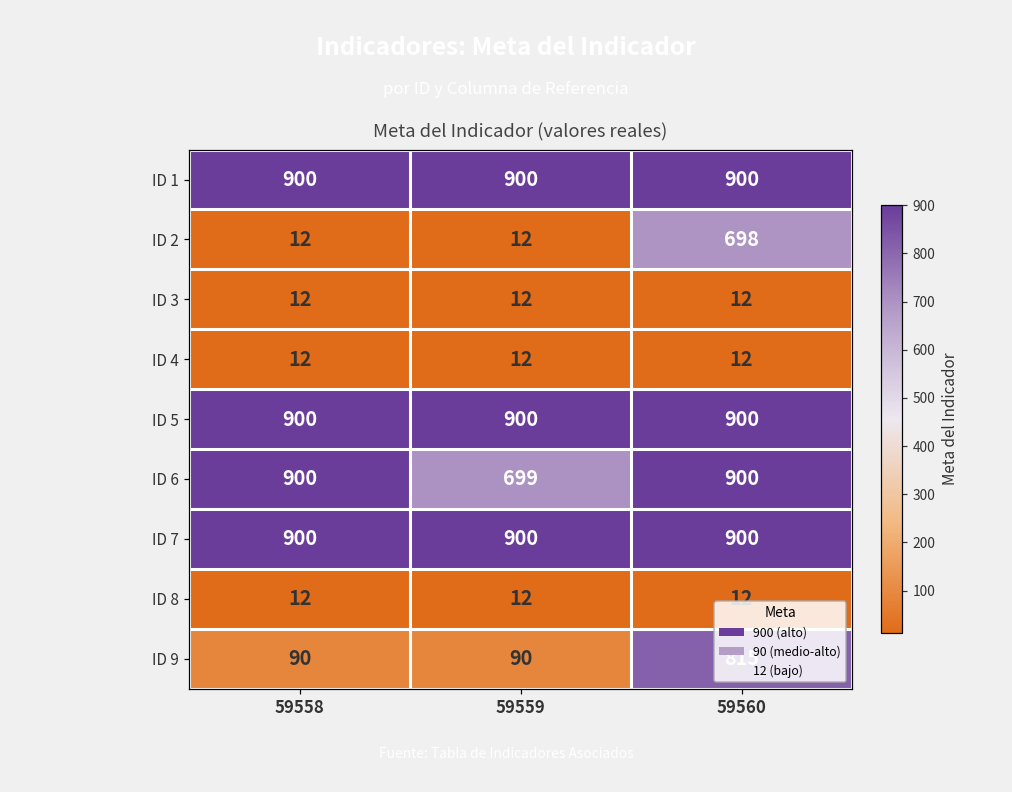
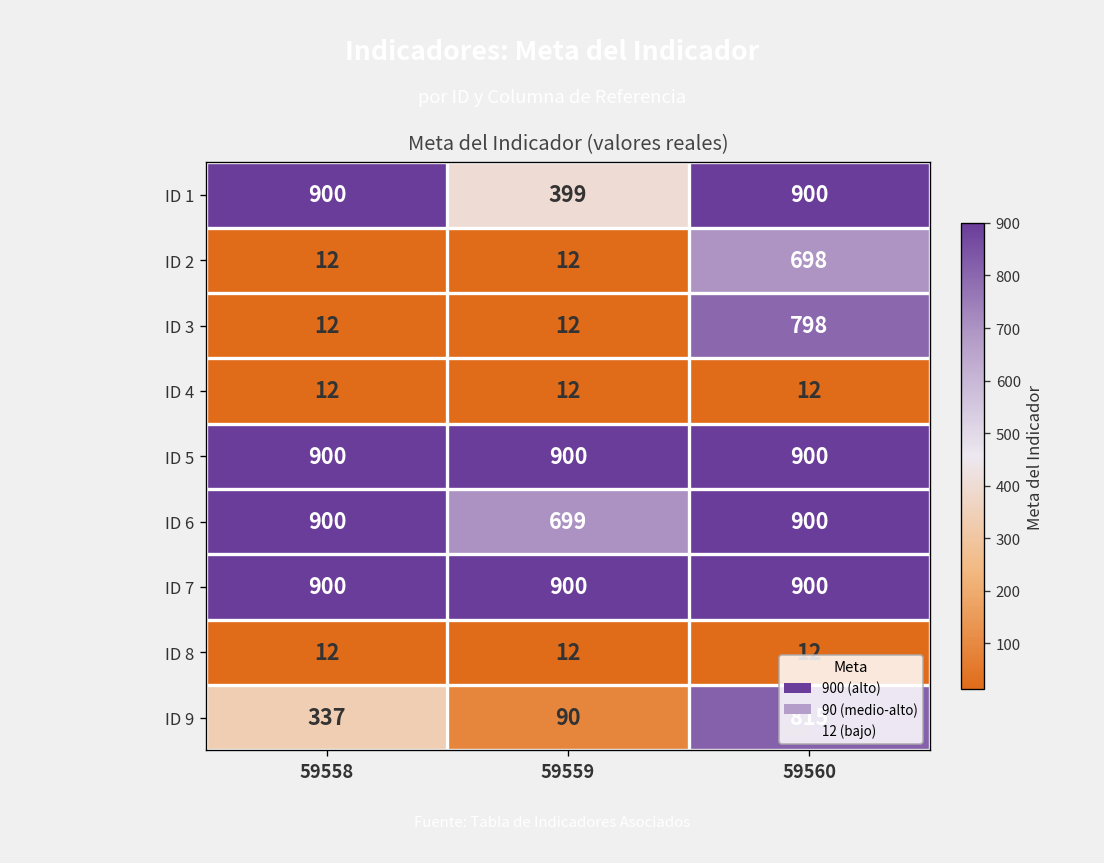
ID 1, 59559: 900 -> 399
ID 3, 59560: 12 -> 798
ID 9, 59558: 90 -> 337
